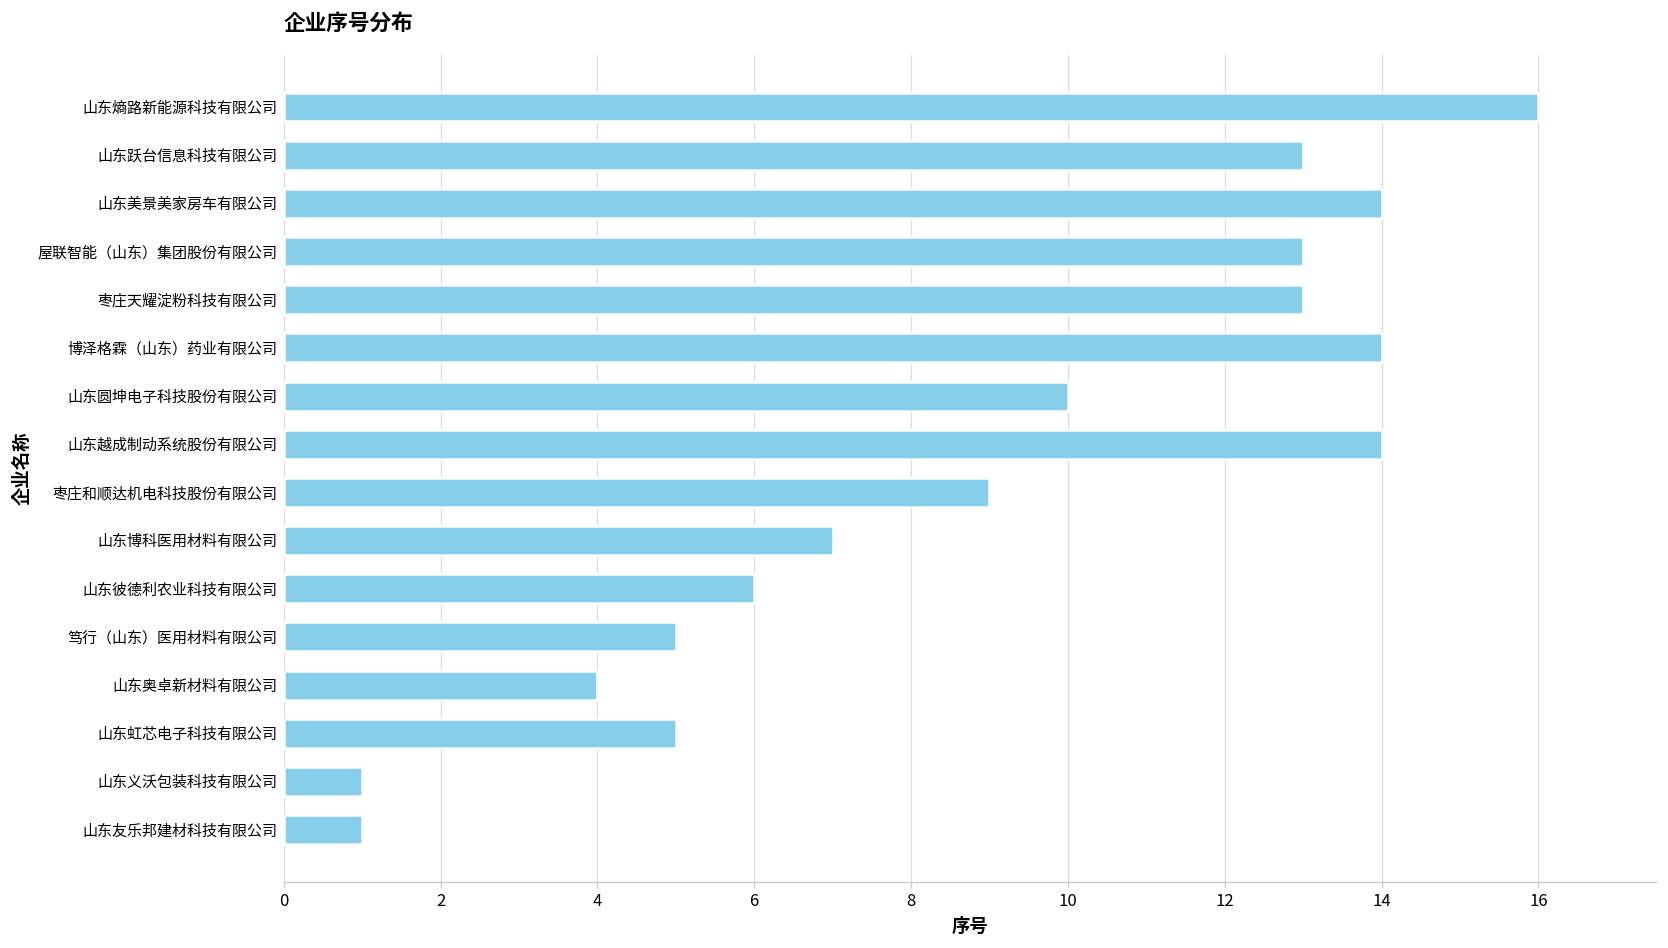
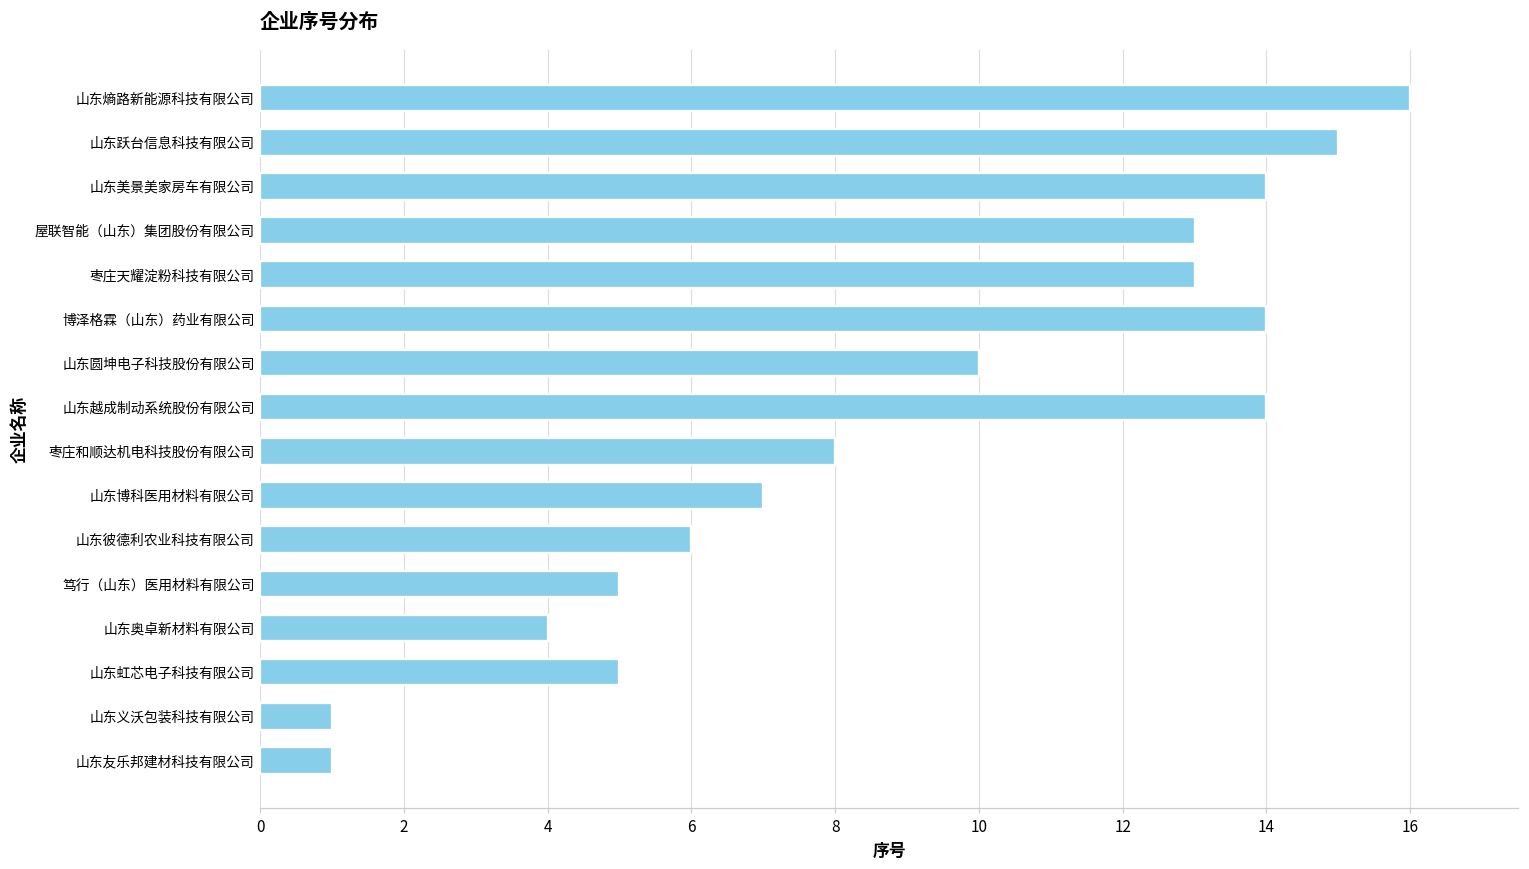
山东跃台信息科技有限公司: 13 -> 15
枣庄和顺达机电科技股份有限公司: 9 -> 8
